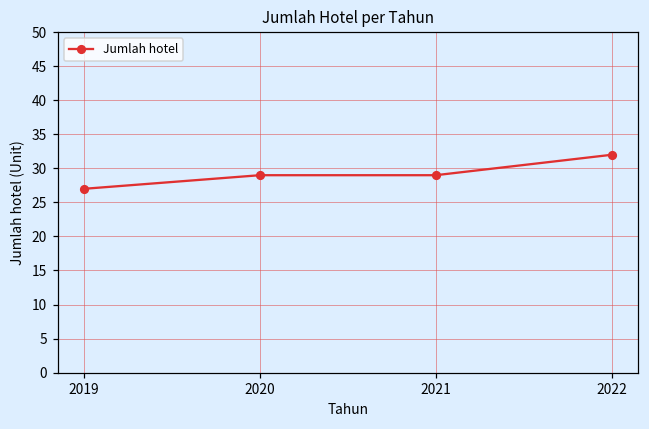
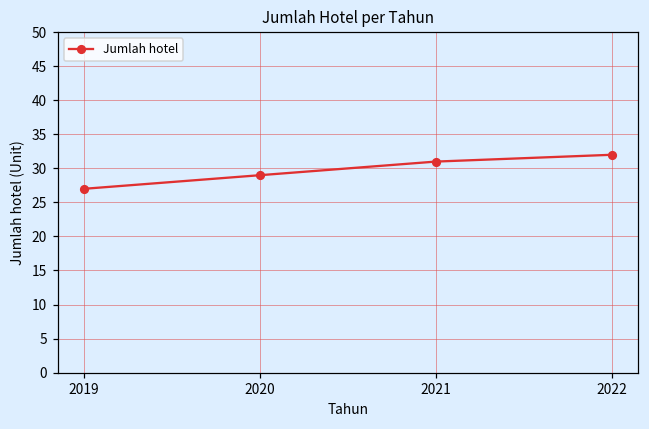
2021: 29 -> 31
